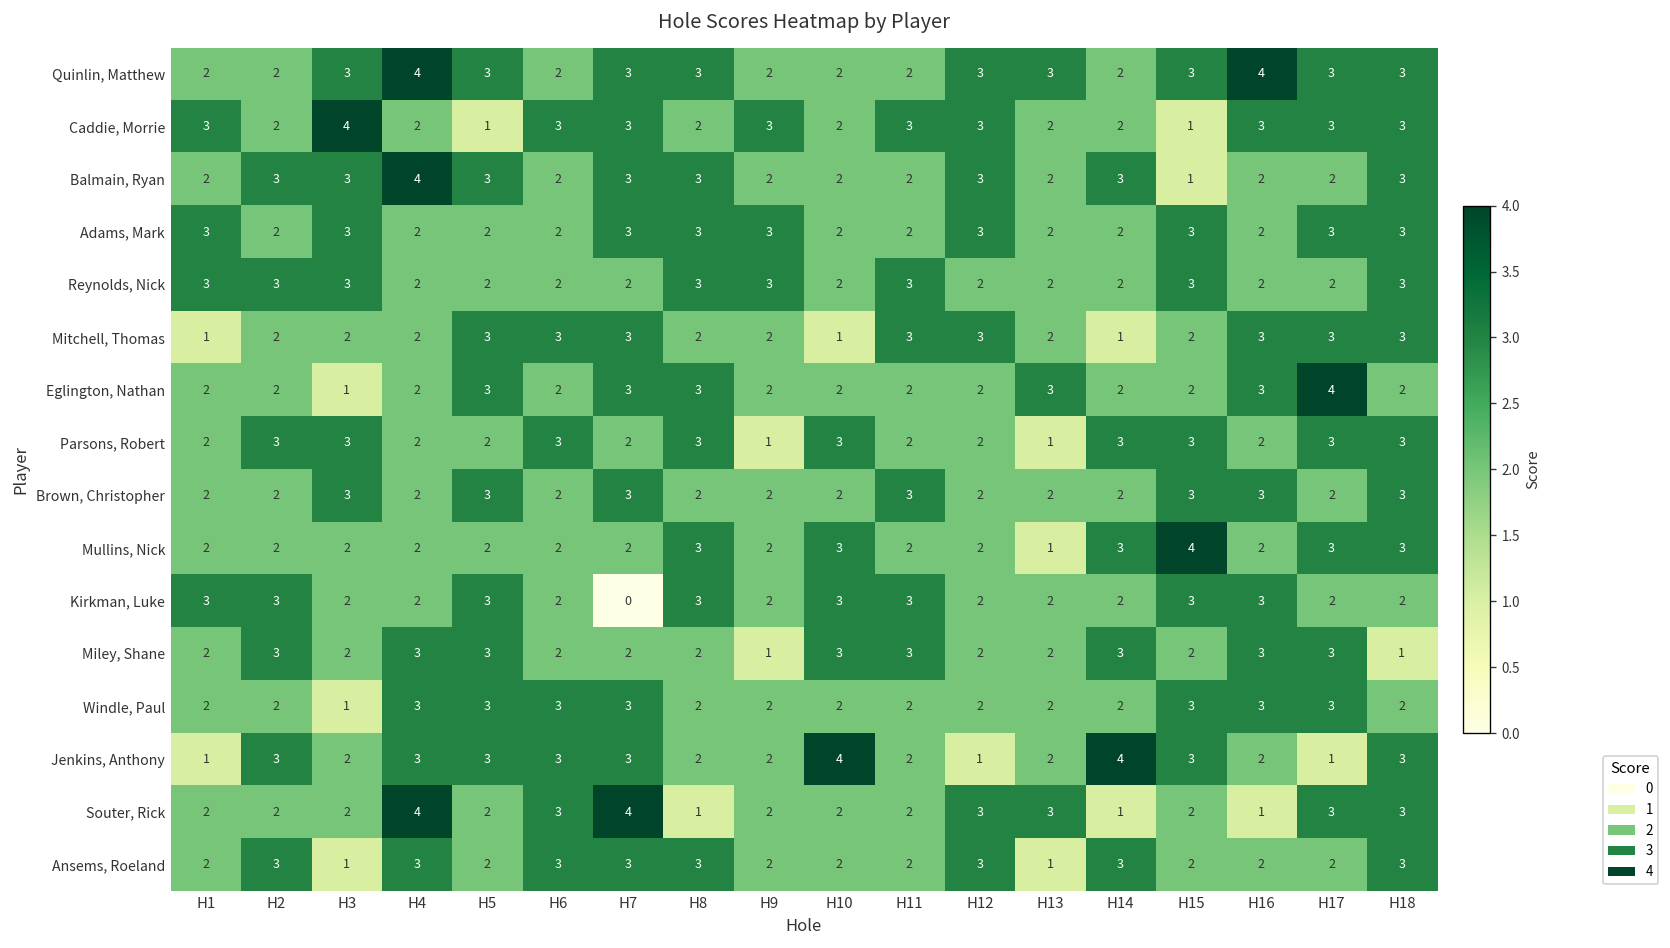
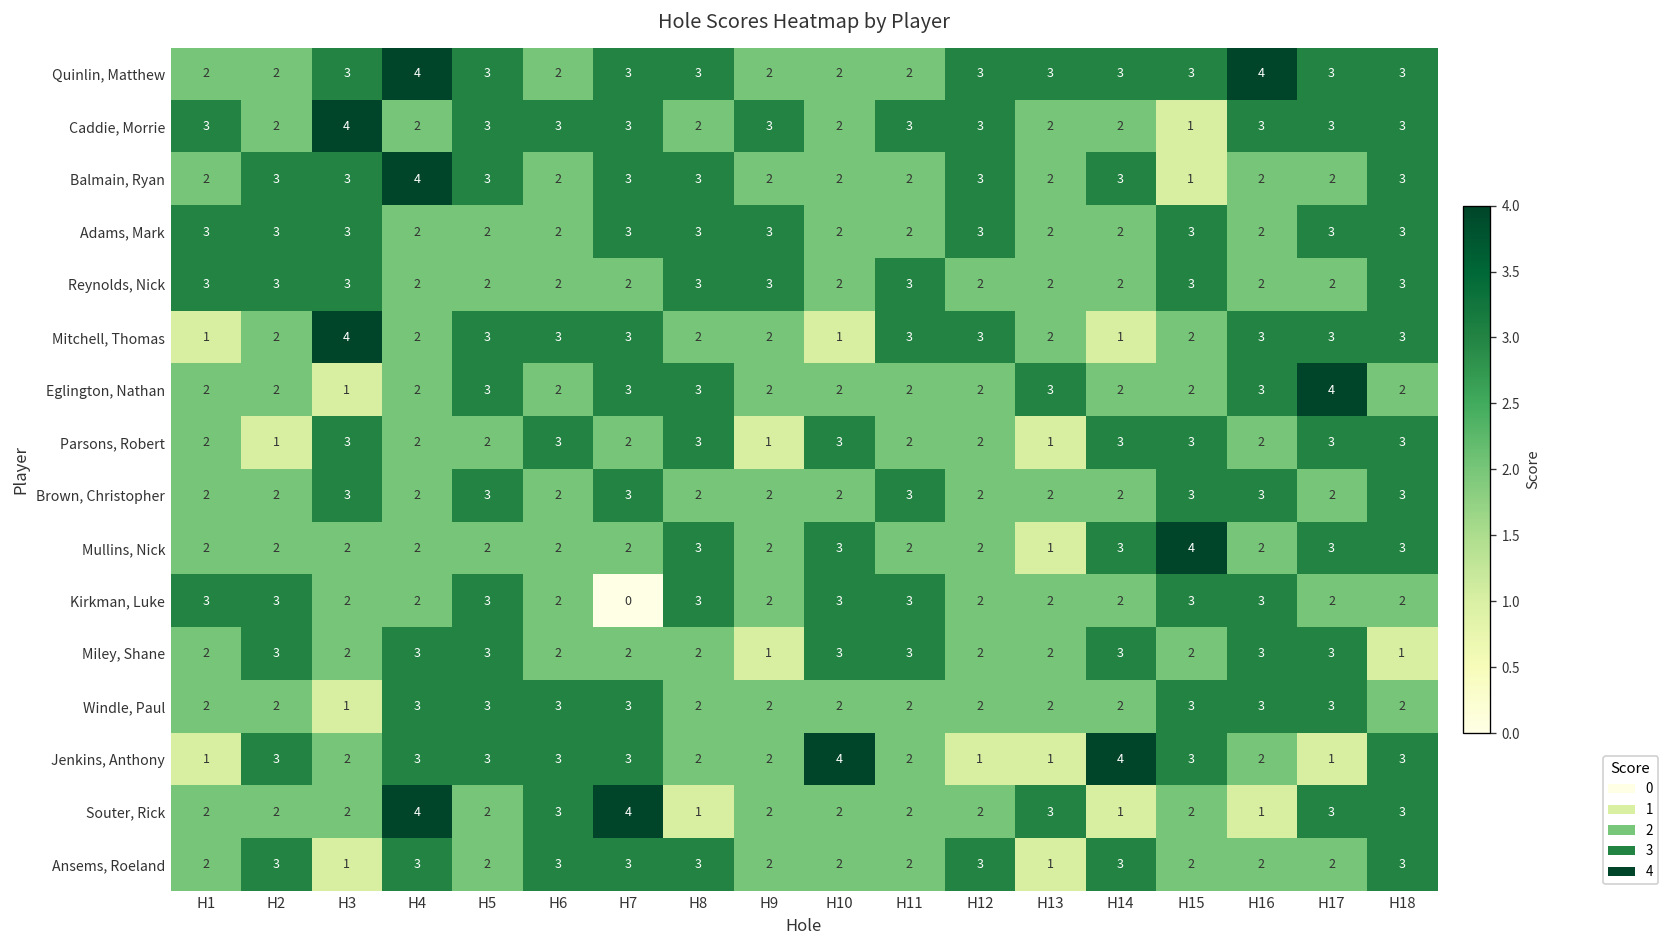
Quinlin, Matthew, H14: 2 -> 3
Caddie, Morrie, H5: 1 -> 3
Adams, Mark, H2: 2 -> 3
Mitchell, Thomas, H3: 2 -> 4
Parsons, Robert, H2: 3 -> 1
Jenkins, Anthony, H13: 2 -> 1
Souter, Rick, H12: 3 -> 2
